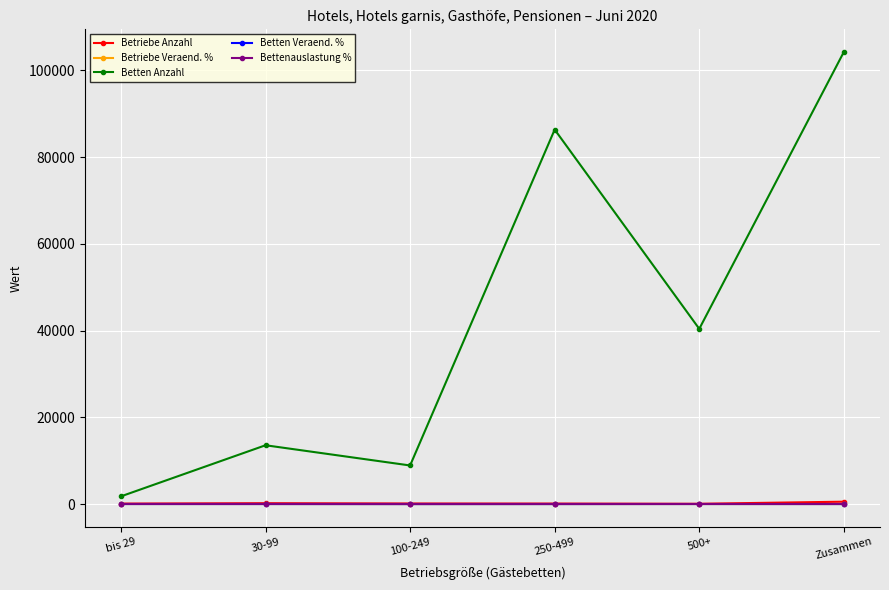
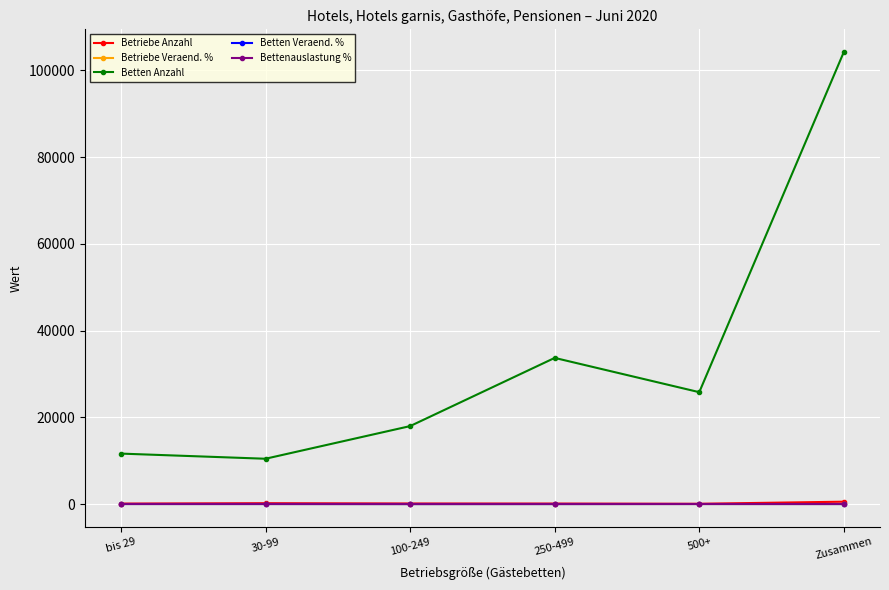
Betten Anzahl, bis 29: 2000 -> 12000
Betten Anzahl, 30-99: 14000 -> 10000
Betten Anzahl, 100-249: 9000 -> 18000
Betten Anzahl, 250-499: 86000 -> 34000
Betten Anzahl, 500+: 40000 -> 26000
